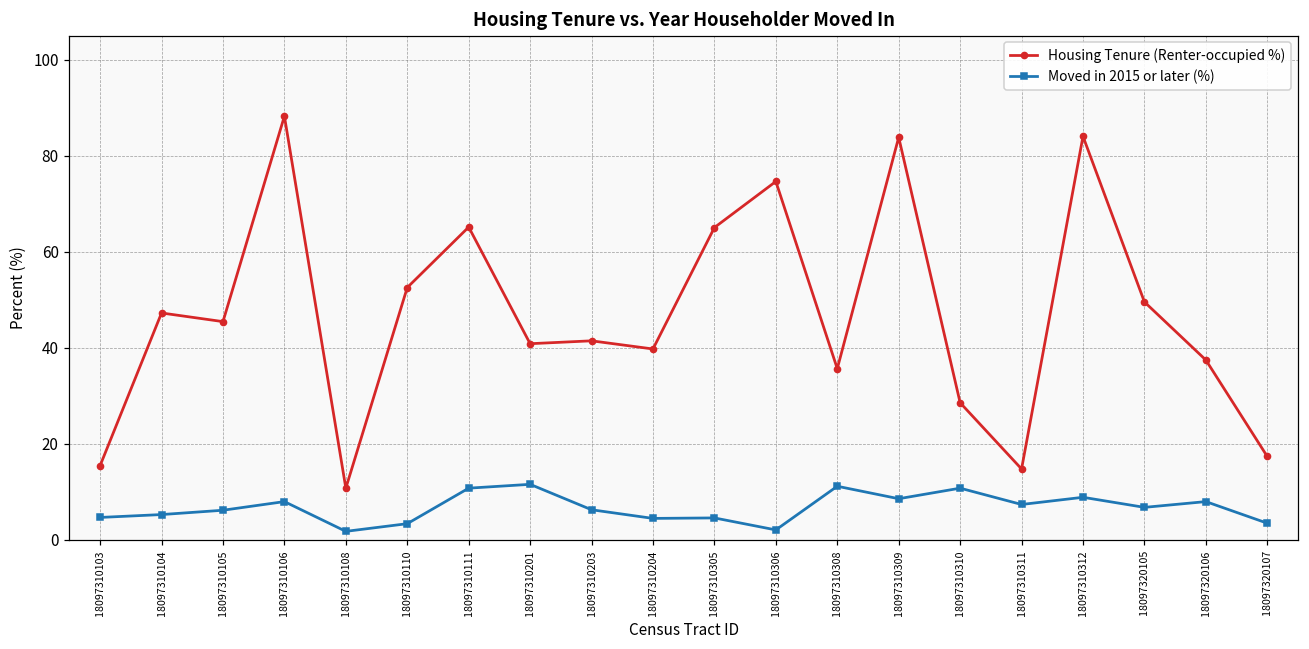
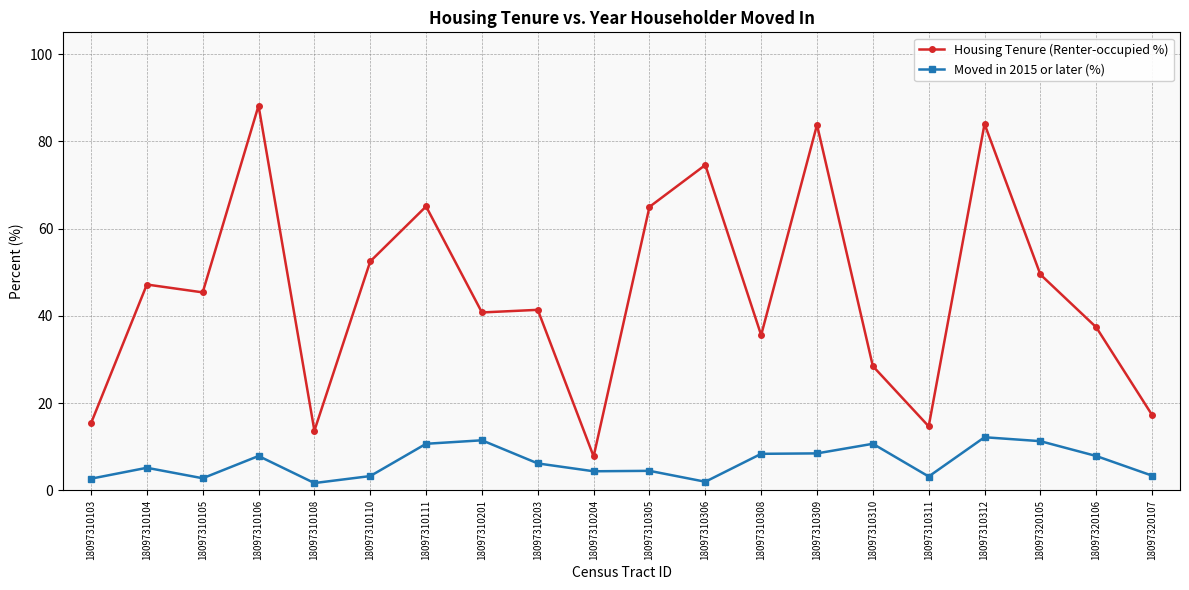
Moved in 2015 or later (%), 18097310103: 5 -> 3
Moved in 2015 or later (%), 18097310105: 6 -> 3
Housing Tenure (Renter-occupied %), 18097310108: 11 -> 14
Housing Tenure (Renter-occupied %), 18097310204: 40 -> 8
Moved in 2015 or later (%), 18097310308: 11 -> 8
Moved in 2015 or later (%), 18097310311: 7 -> 3
Moved in 2015 or later (%), 18097310312: 9 -> 12
Moved in 2015 or later (%), 18097320105: 7 -> 11
